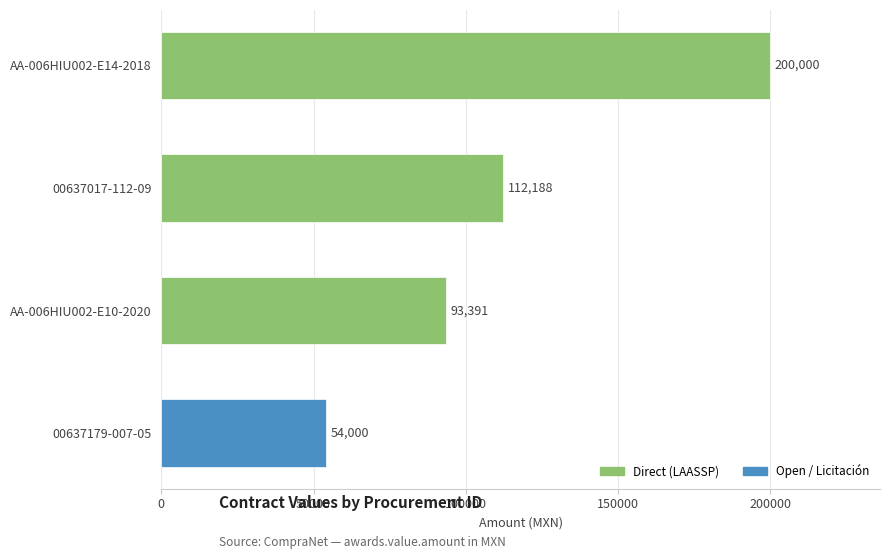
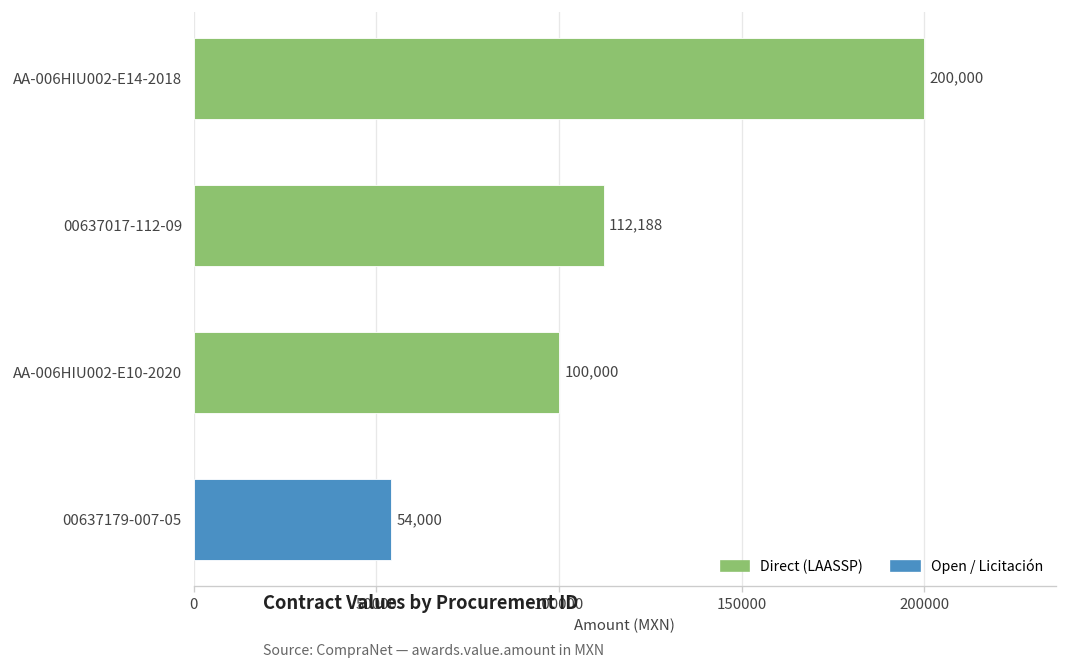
AA-006HIU002-E10-2020: 93,391 -> 100,000
